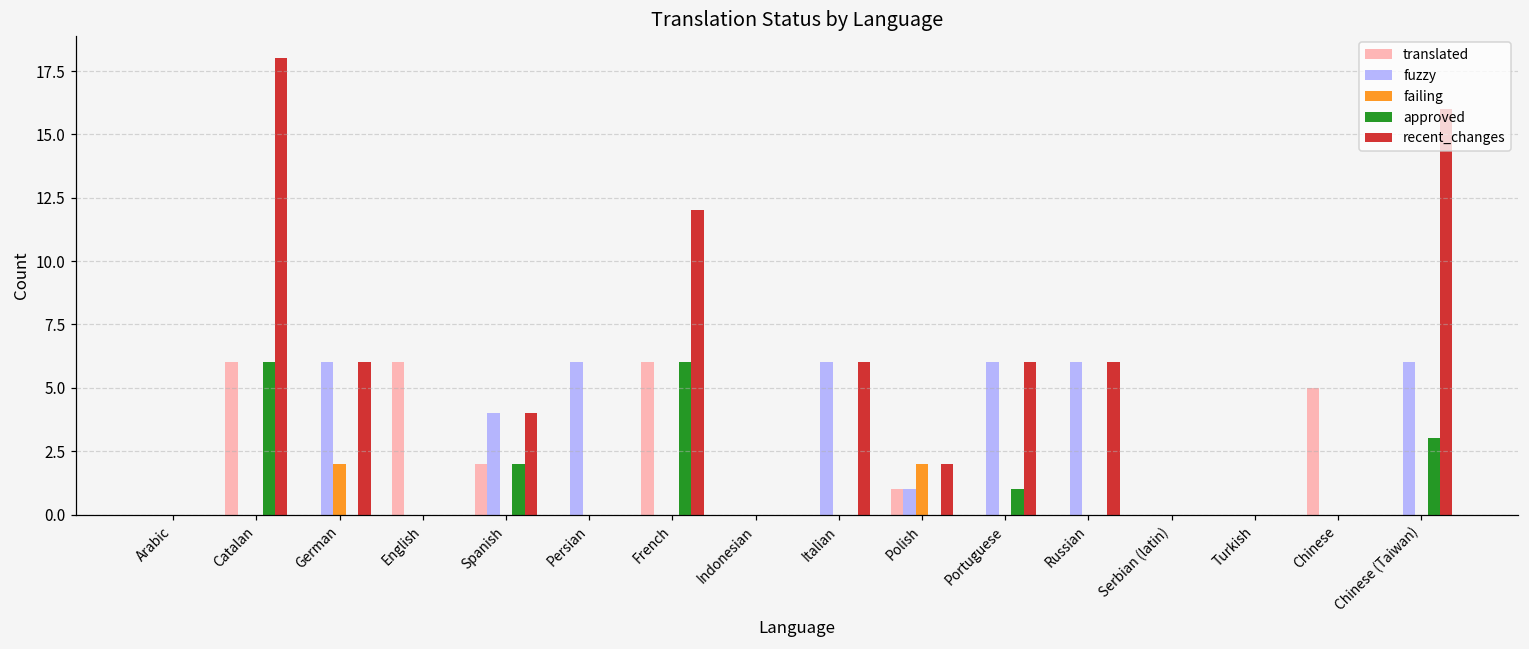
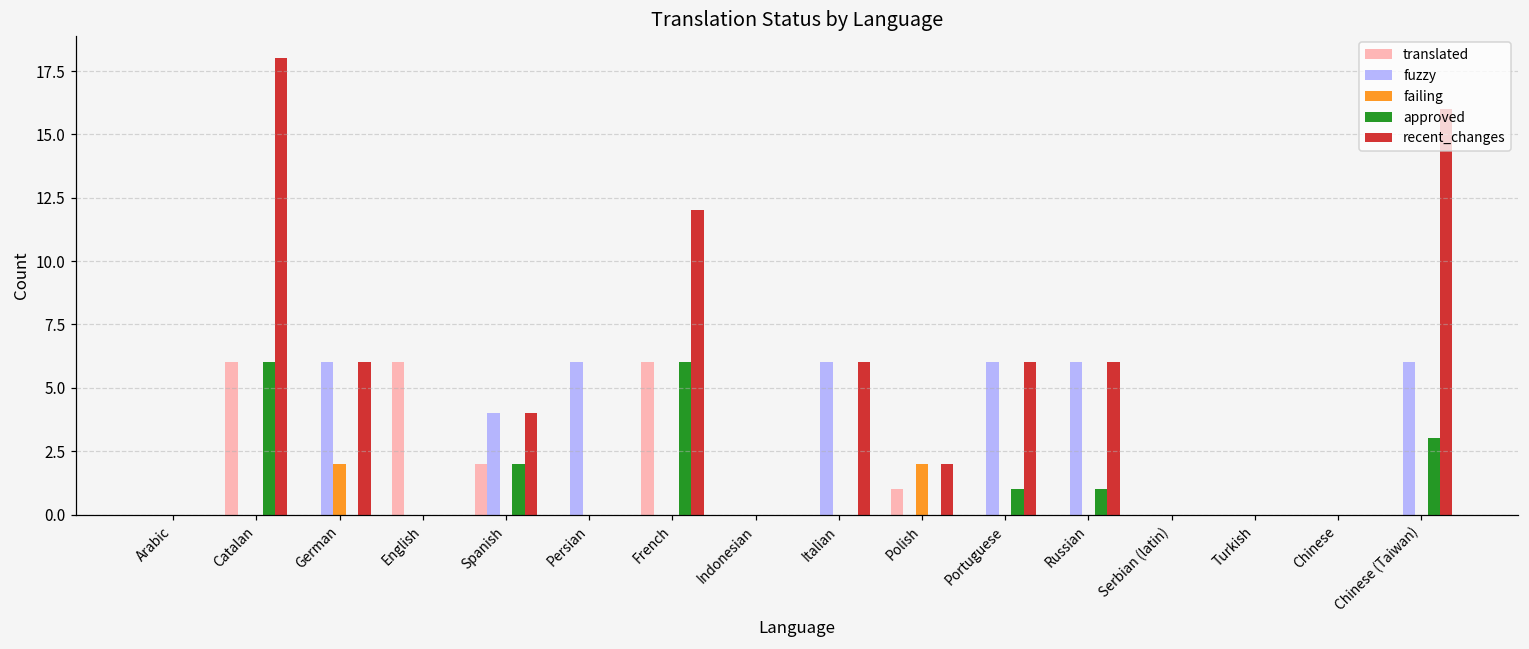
fuzzy, Polish: 1 -> 0
approved, Russian: 0 -> 1
translated, Chinese: 5 -> 0
